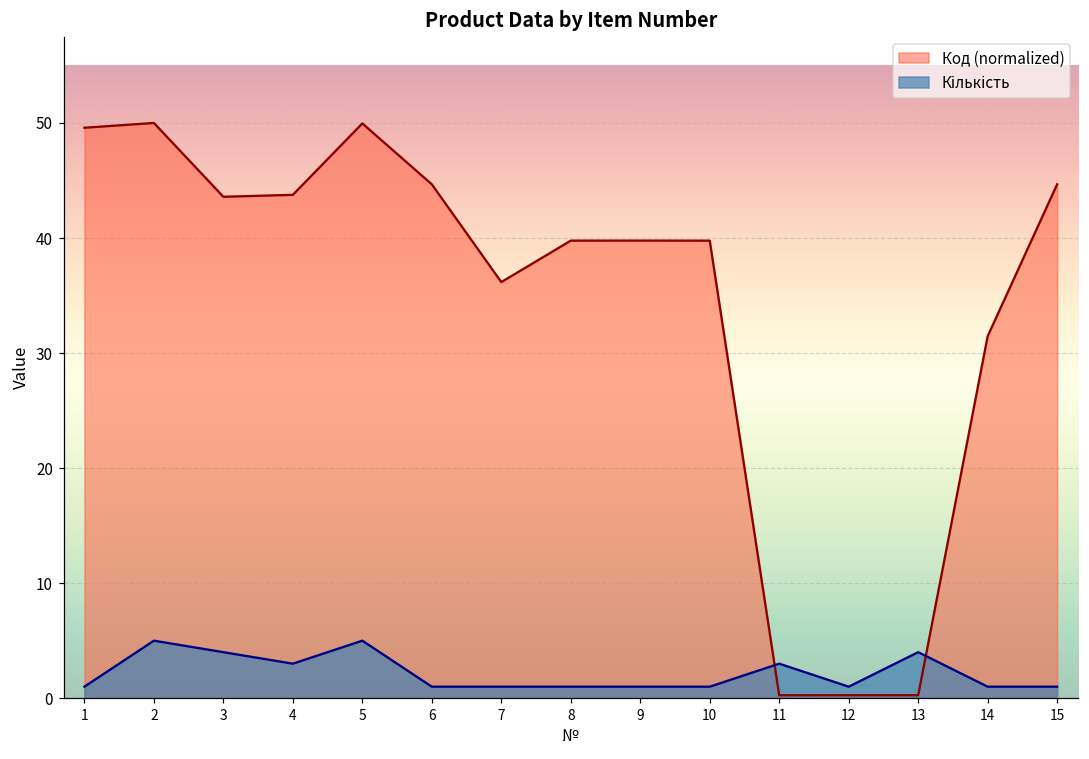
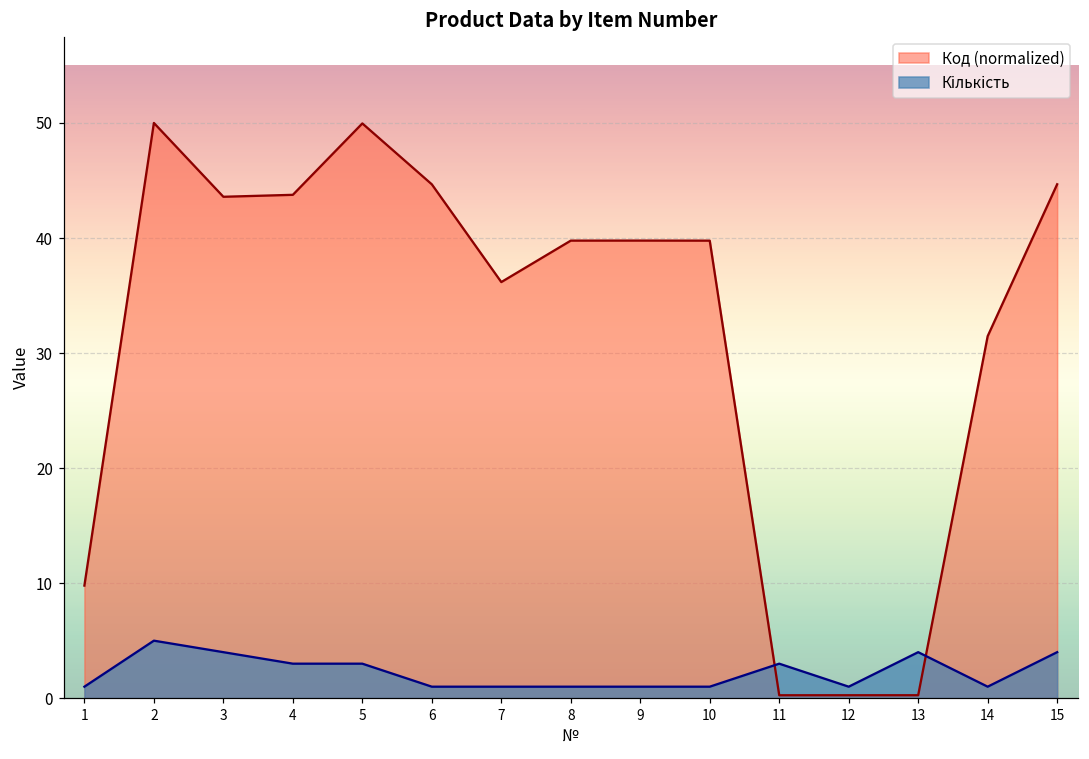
Код (normalized), 1: 49.6 -> 9.8
Кількість, 5: 5 -> 3
Кількість, 15: 1 -> 4
